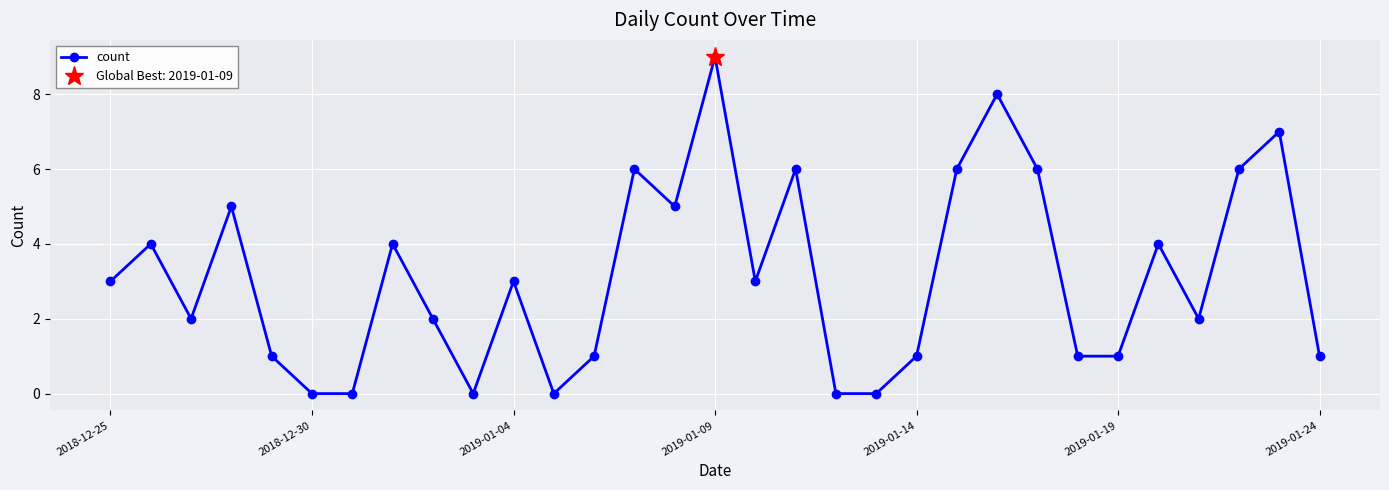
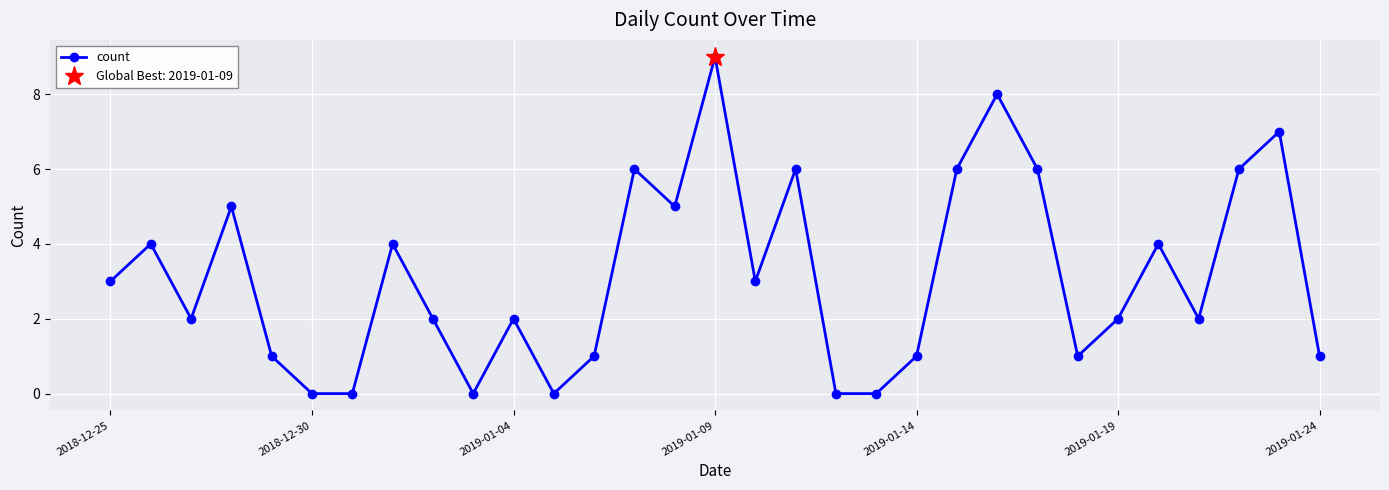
count, 2019-01-04: 3 -> 2
count, 2019-01-19: 1 -> 2
